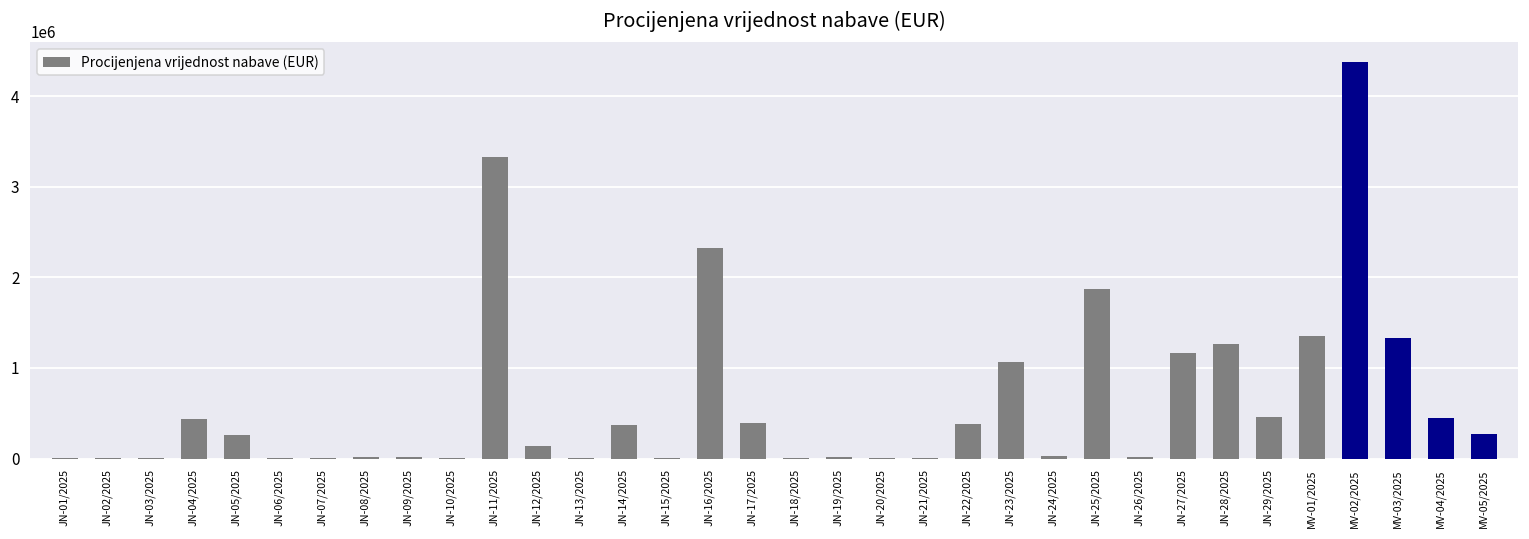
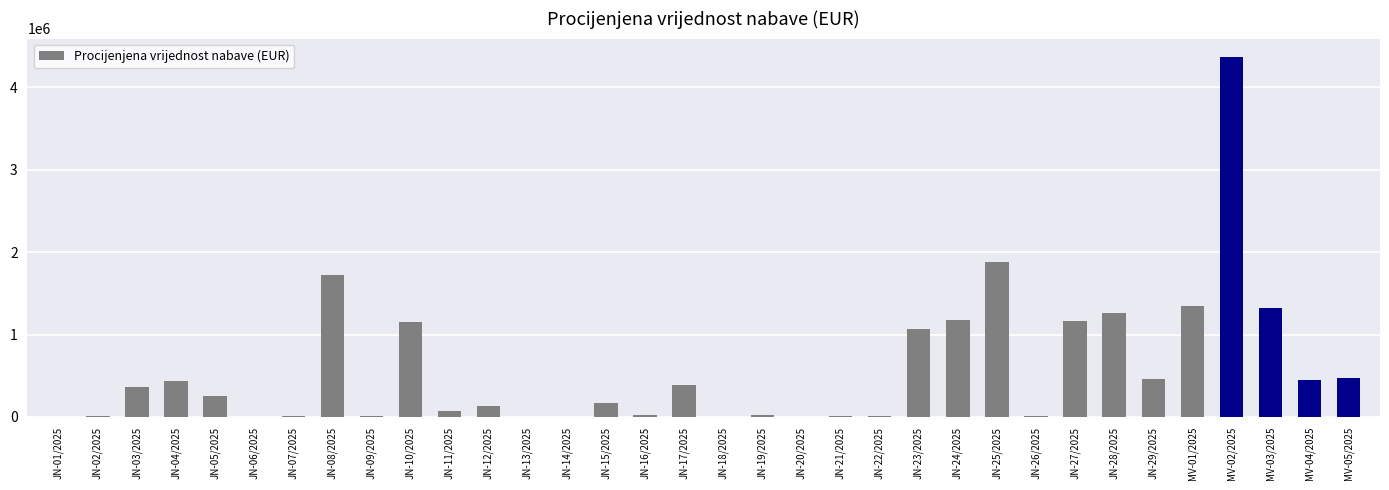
JN-03/2025: 0 -> 400000
JN-08/2025: 0 -> 1700000
JN-10/2025: 0 -> 1200000
JN-11/2025: 3300000 -> 100000
JN-14/2025: 400000 -> 0
JN-15/2025: 0 -> 200000
JN-16/2025: 2300000 -> 0
JN-22/2025: 400000 -> 0
JN-24/2025: 0 -> 1200000
MV-05/2025: 300000 -> 500000
